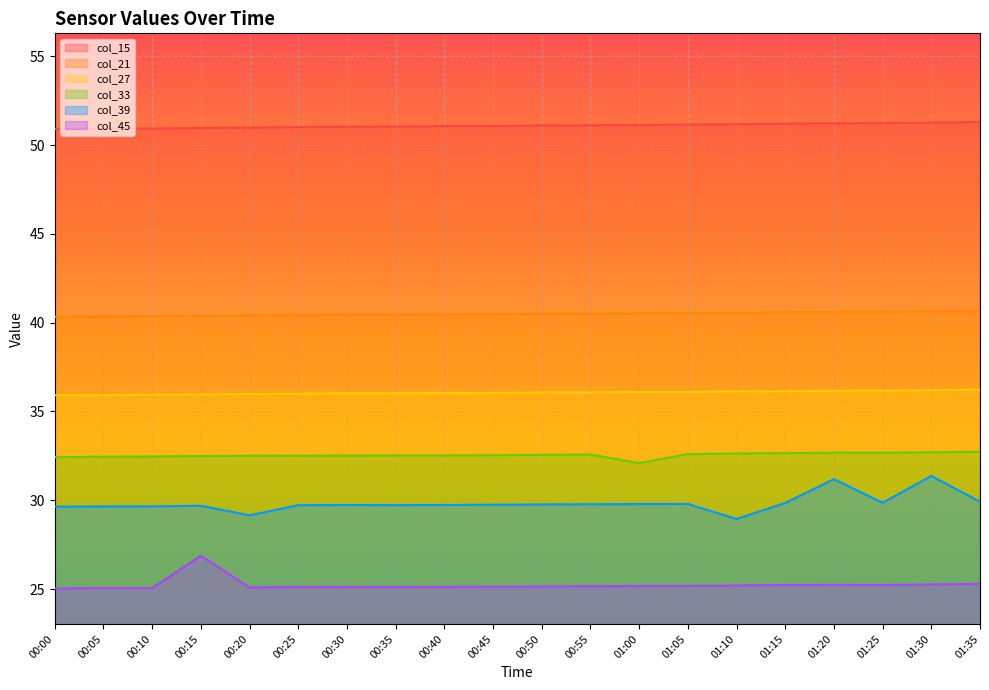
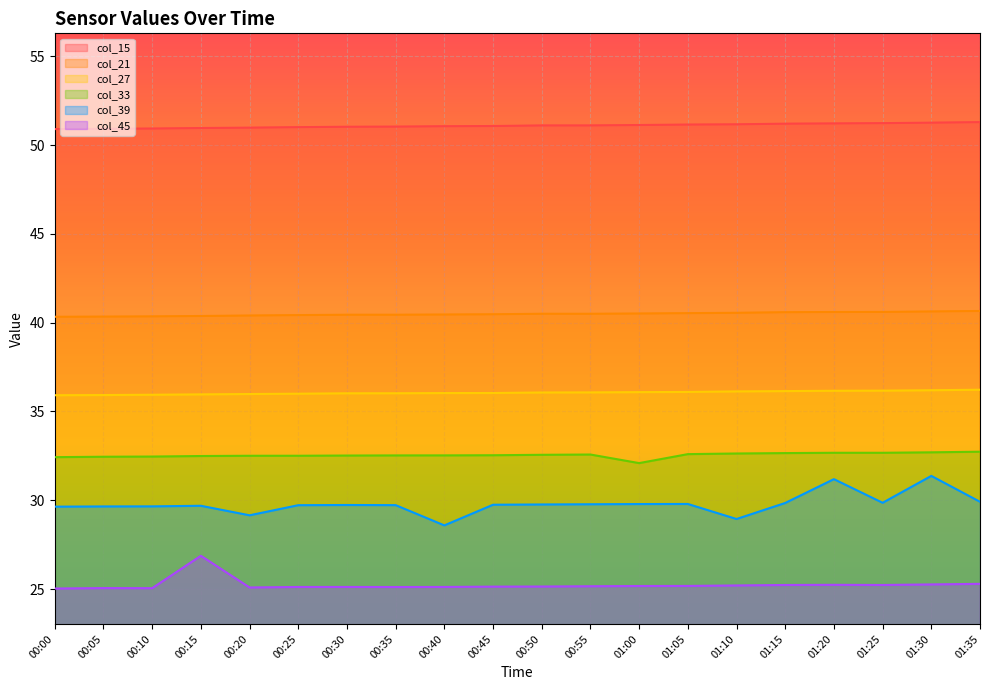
col_39, 00:40: 29.7 -> 28.6
